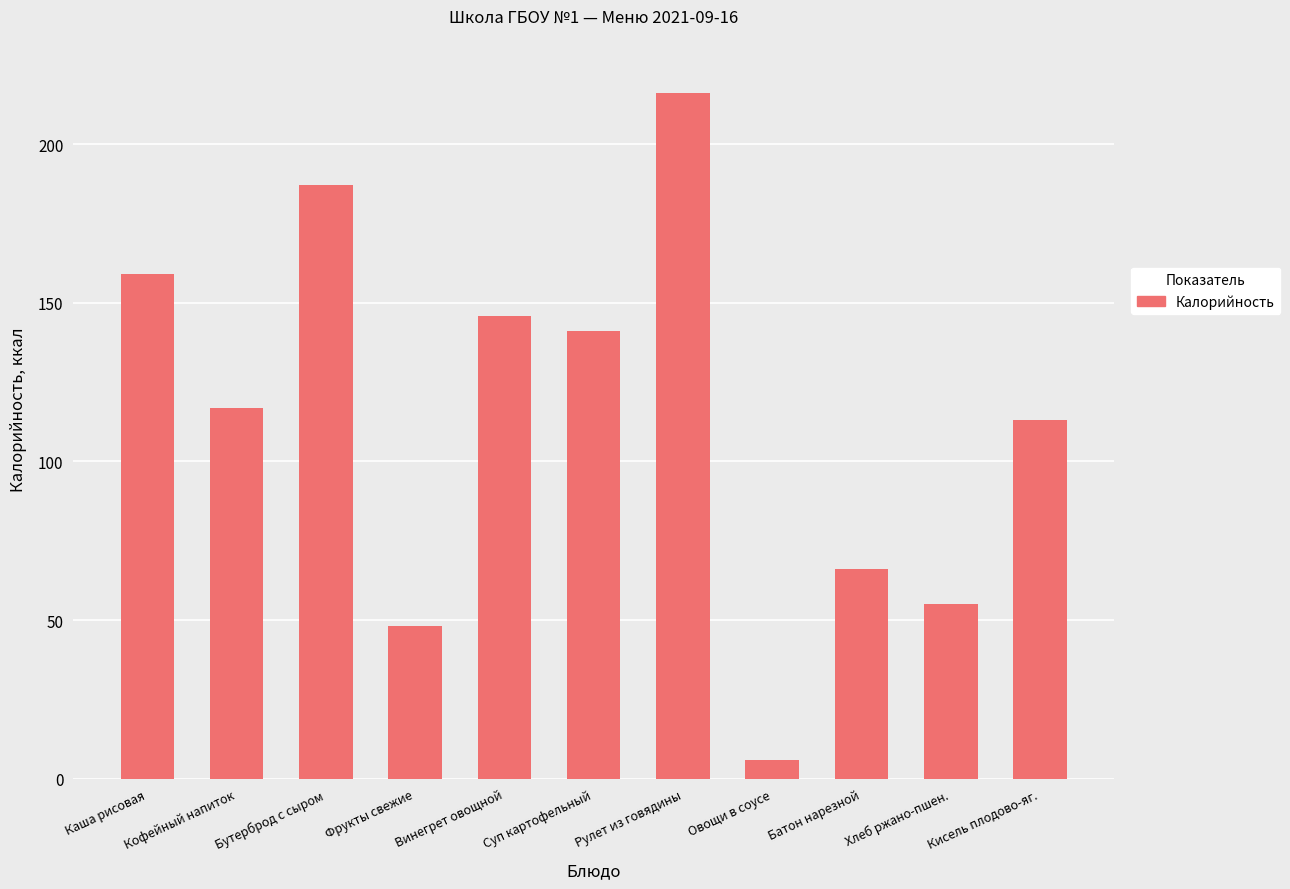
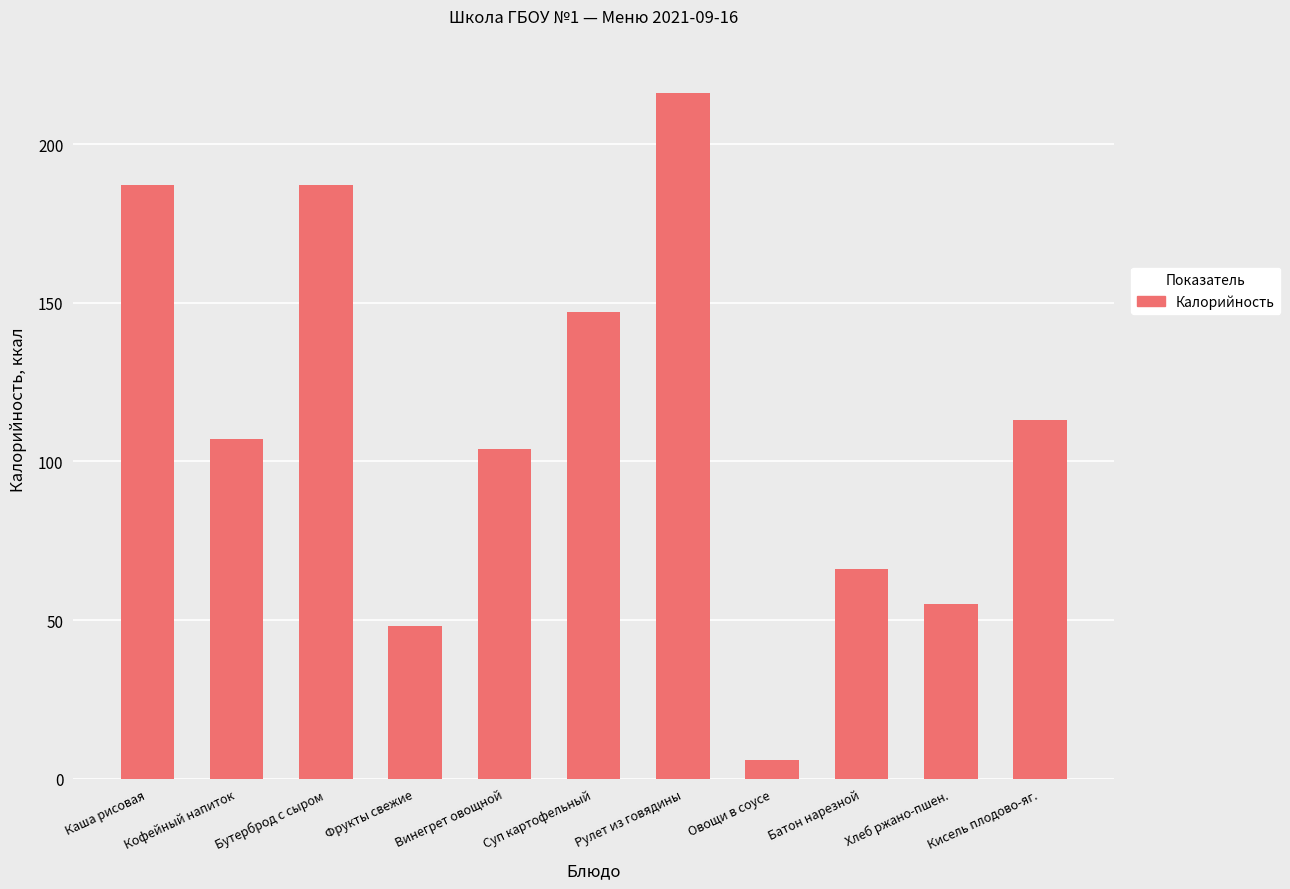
Каша рисовая: 159 -> 187
Кофейный напиток: 117 -> 107
Винегрет овощной: 146 -> 104
Суп картофельный: 141 -> 147
